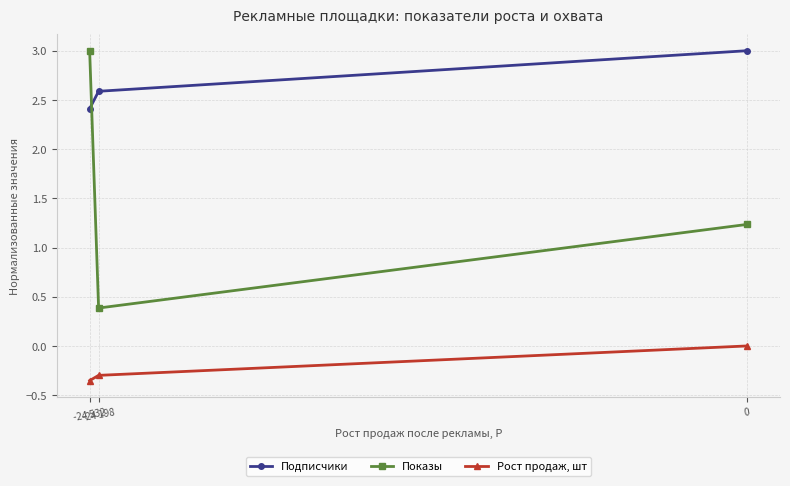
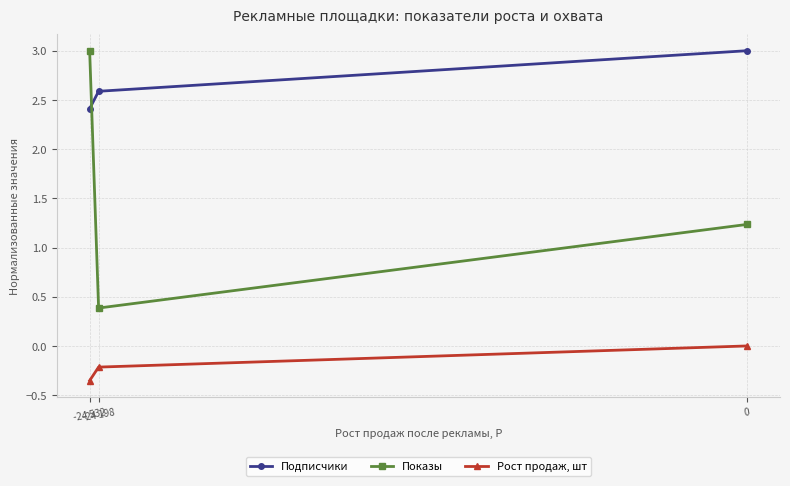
Рост продаж, шт, -24 198: -0.3 -> -0.2
